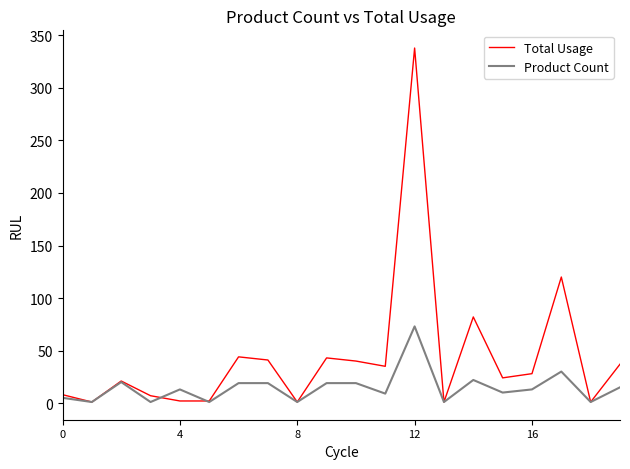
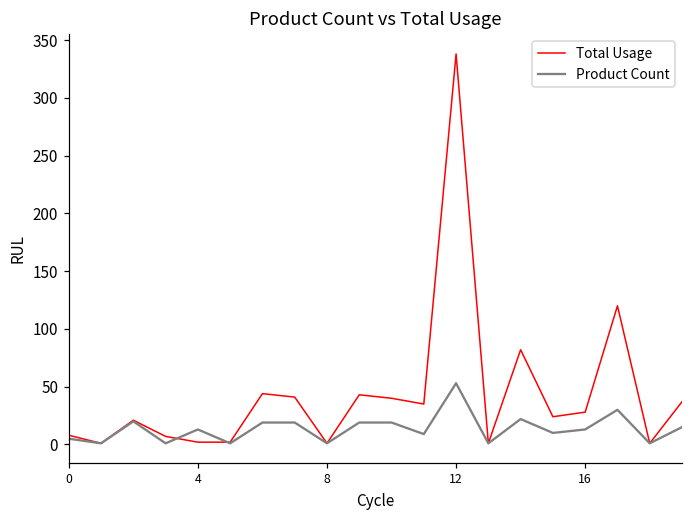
Product Count, 12: 73 -> 53
